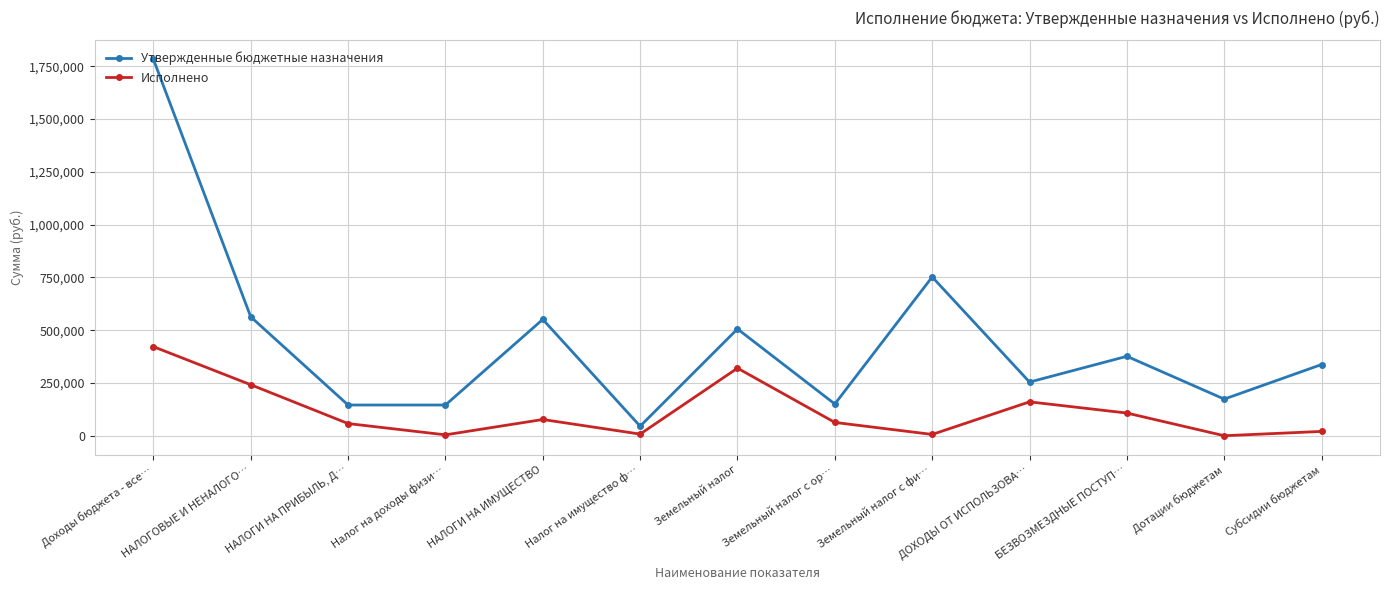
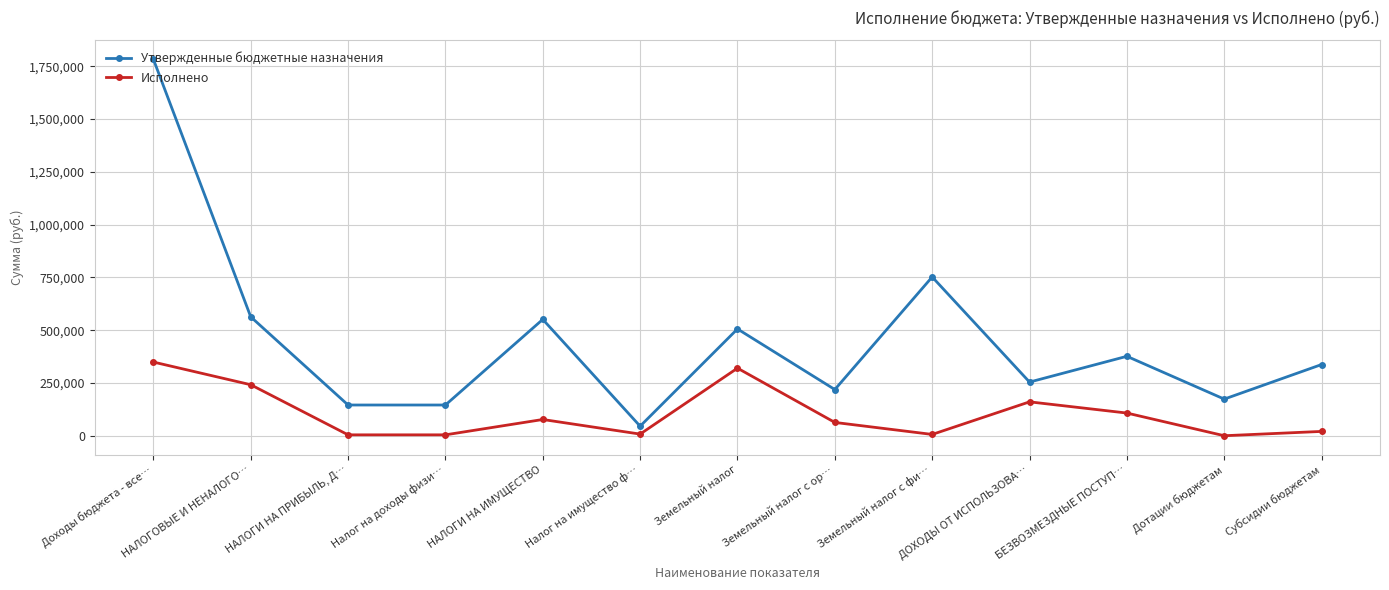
Исполнено, Доходы бюджета - все…: 420,000 -> 350,000
Исполнено, НАЛОГИ НА ПРИБЫЛЬ, Д…: 60,000 -> 0
Утвержденные бюджетные назначения, Земельный налог с ор…: 150,000 -> 220,000
